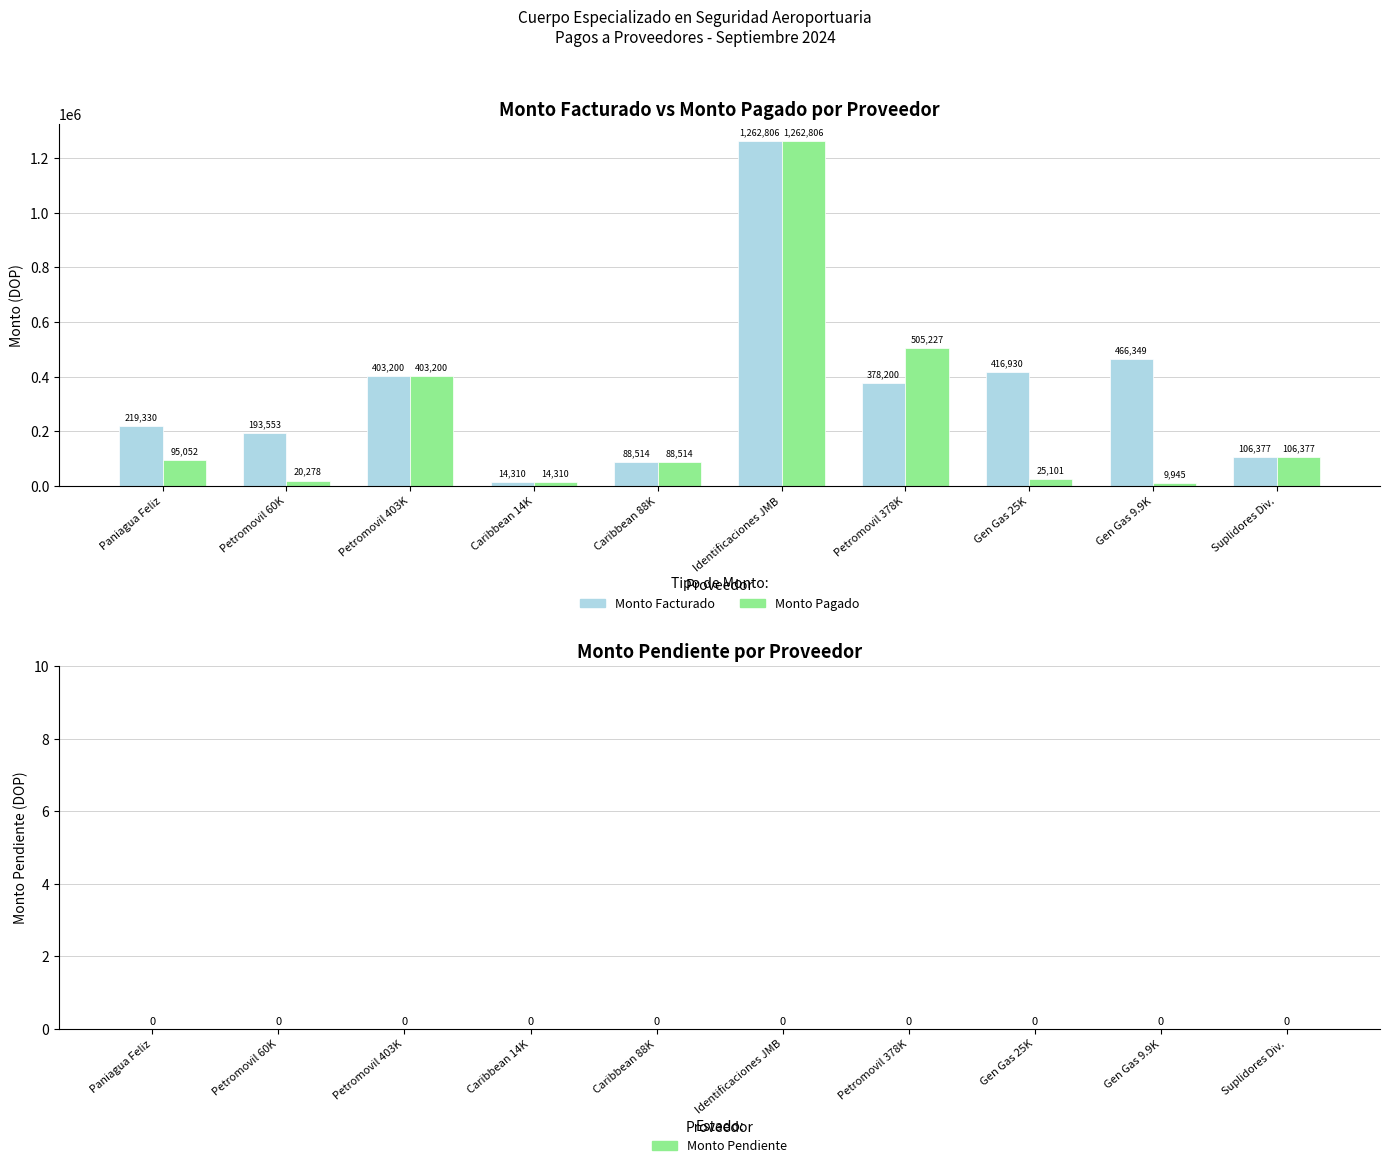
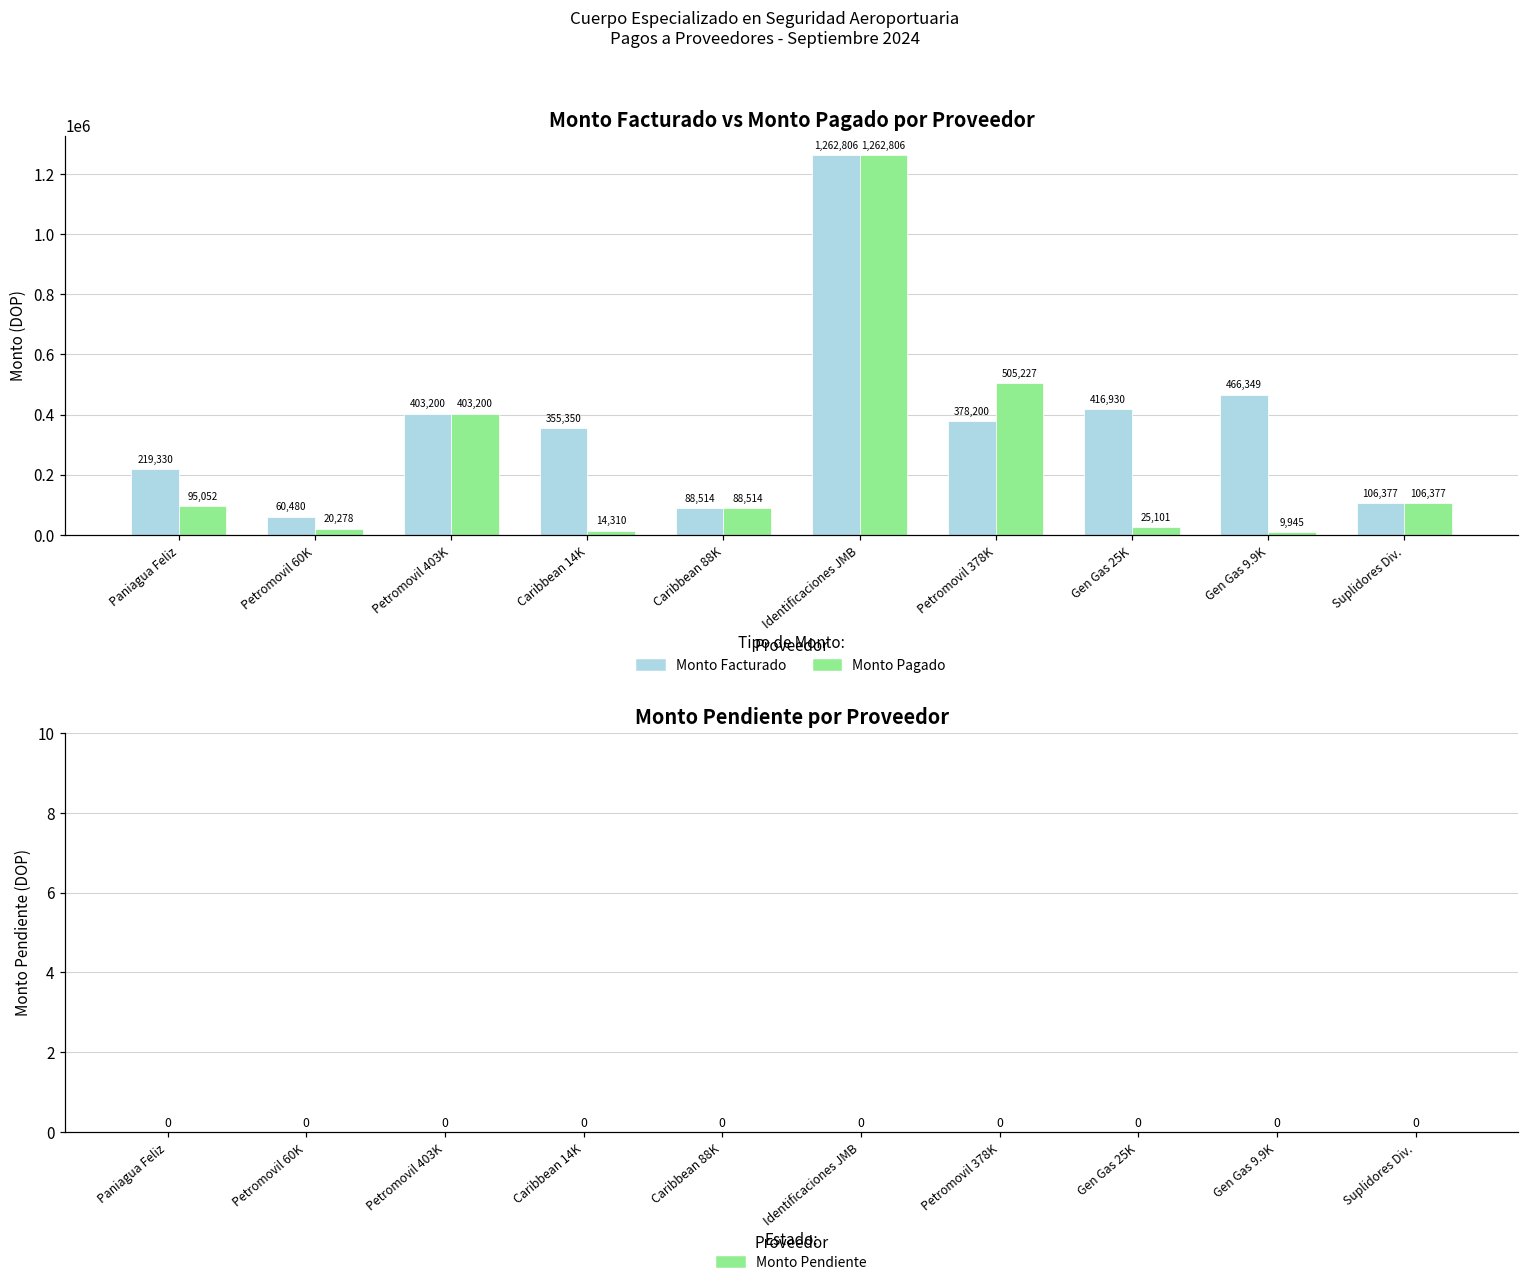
Monto Facturado vs Monto Pagado por Proveedor, Monto Facturado, Petromovil 60K: 193,553 -> 60,480
Monto Facturado vs Monto Pagado por Proveedor, Monto Facturado, Caribbean 14K: 14,310 -> 355,350
